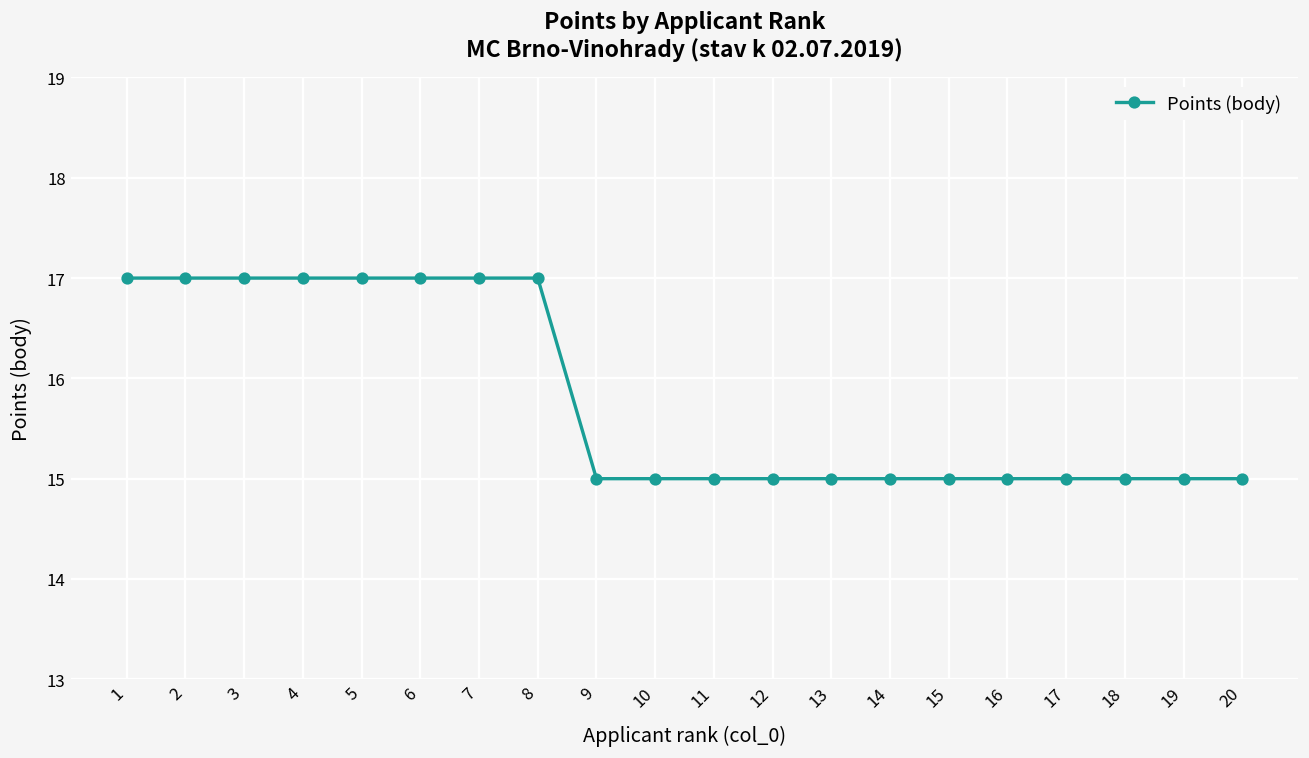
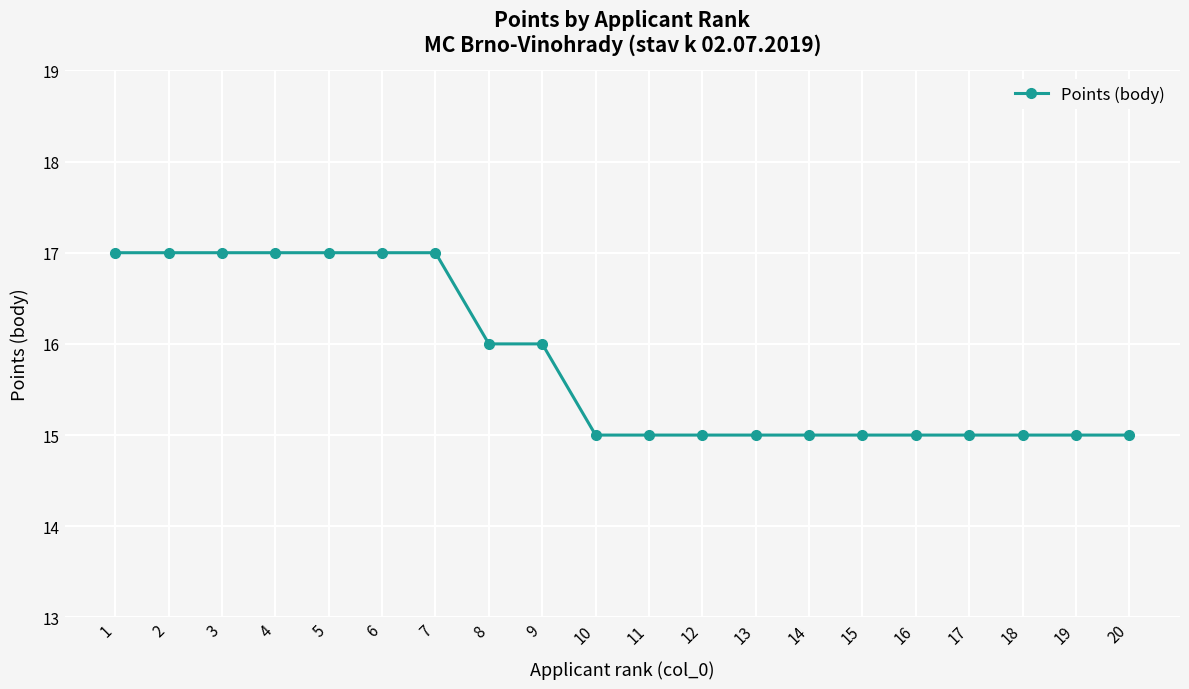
8: 17 -> 16
9: 15 -> 16
